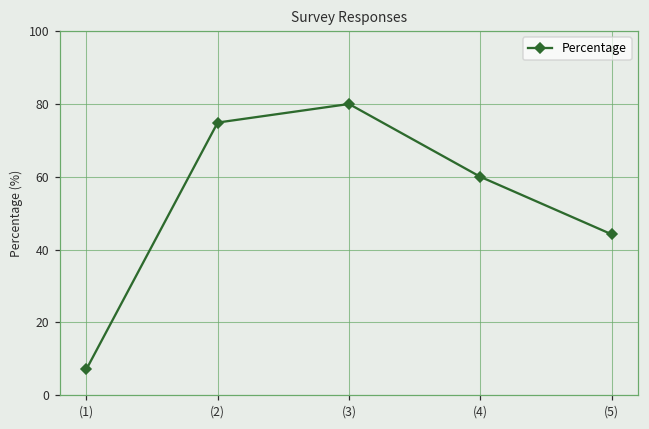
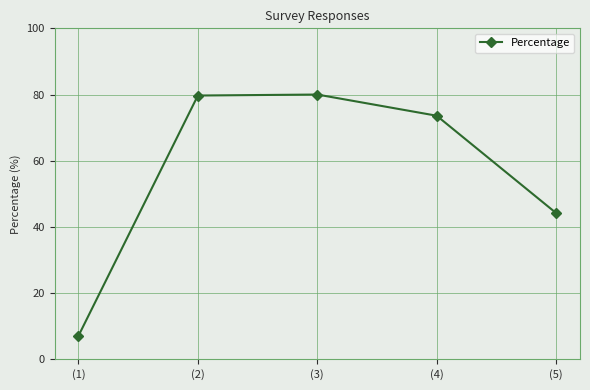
(2): 75 -> 80
(4): 60 -> 74
